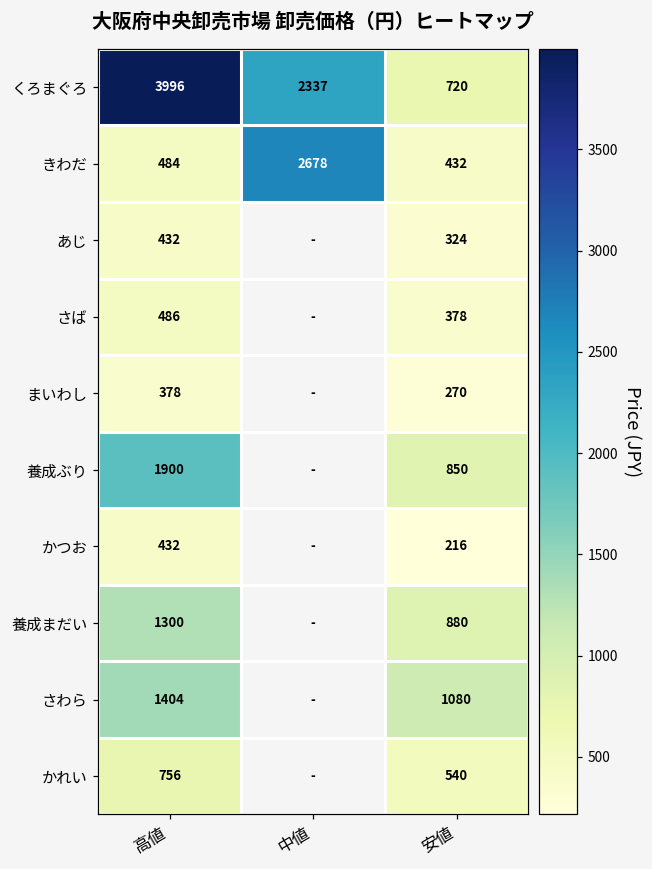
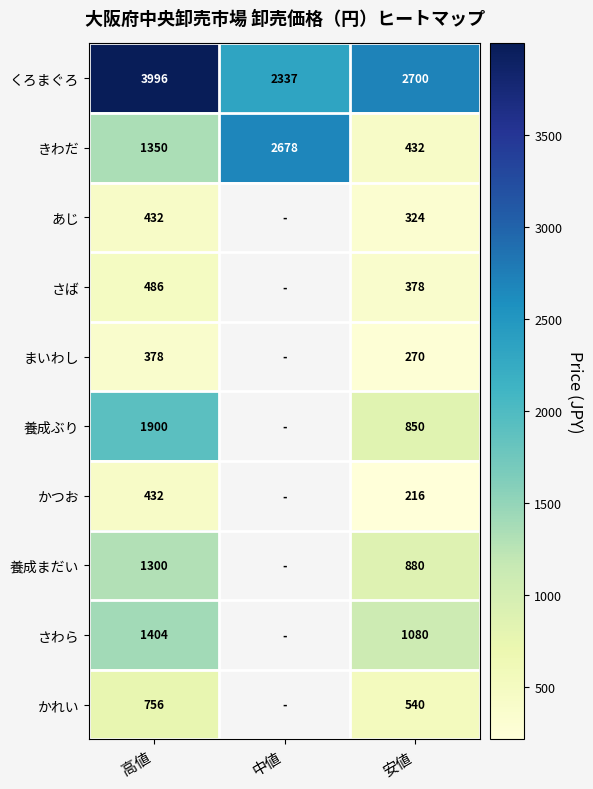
くろまぐろ, 安値: 720 -> 2700
きわだ, 高値: 484 -> 1350
